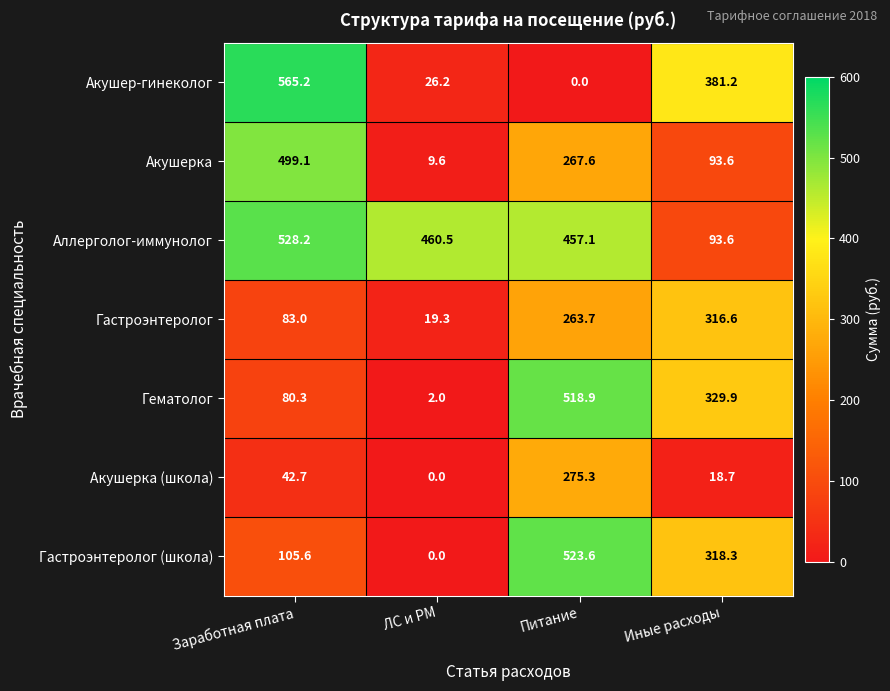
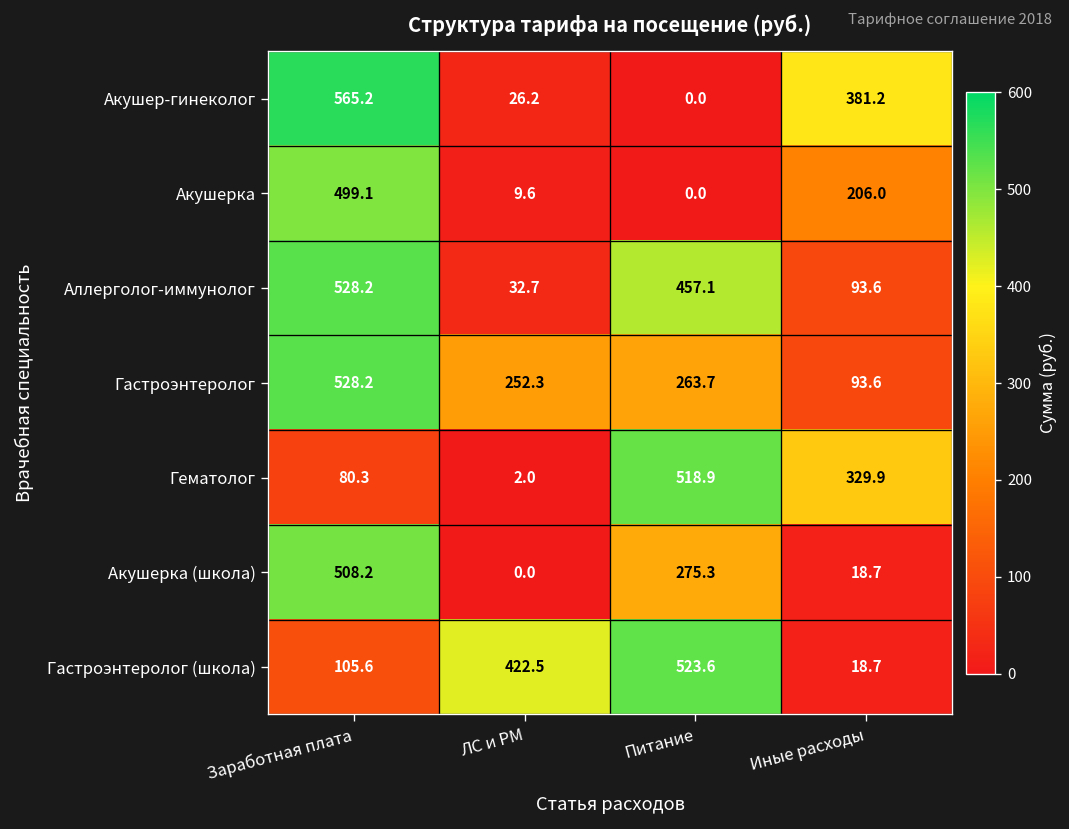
Акушерка, Питание: 267.6 -> 0.0
Акушерка, Иные расходы: 93.6 -> 206.0
Аллерголог-иммунолог, ЛС и РМ: 460.5 -> 32.7
Гастроэнтеролог, Заработная плата: 83.0 -> 528.2
Гастроэнтеролог, ЛС и РМ: 19.3 -> 252.3
Гастроэнтеролог, Иные расходы: 316.6 -> 93.6
Акушерка (школа), Заработная плата: 42.7 -> 508.2
Гастроэнтеролог (школа), ЛС и РМ: 0.0 -> 422.5
Гастроэнтеролог (школа), Иные расходы: 318.3 -> 18.7
